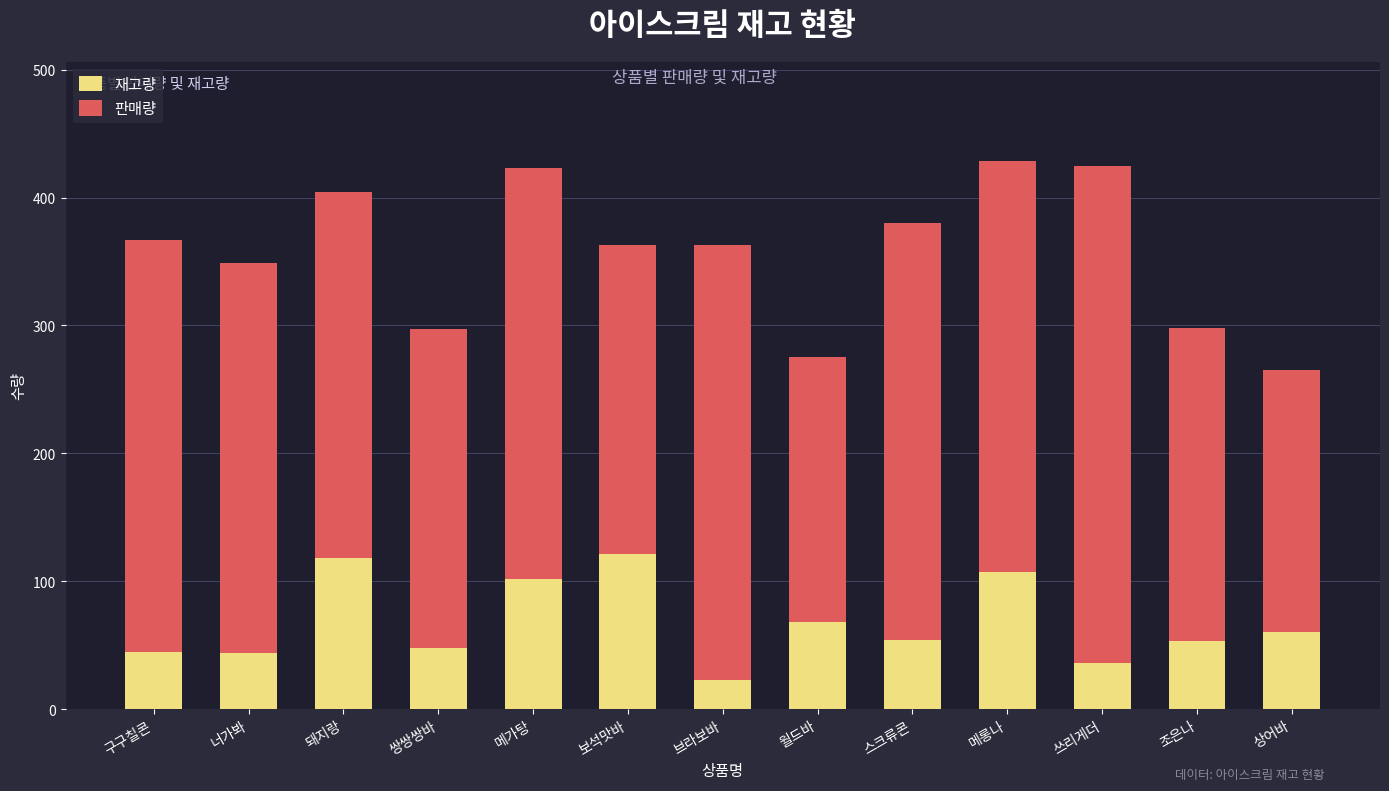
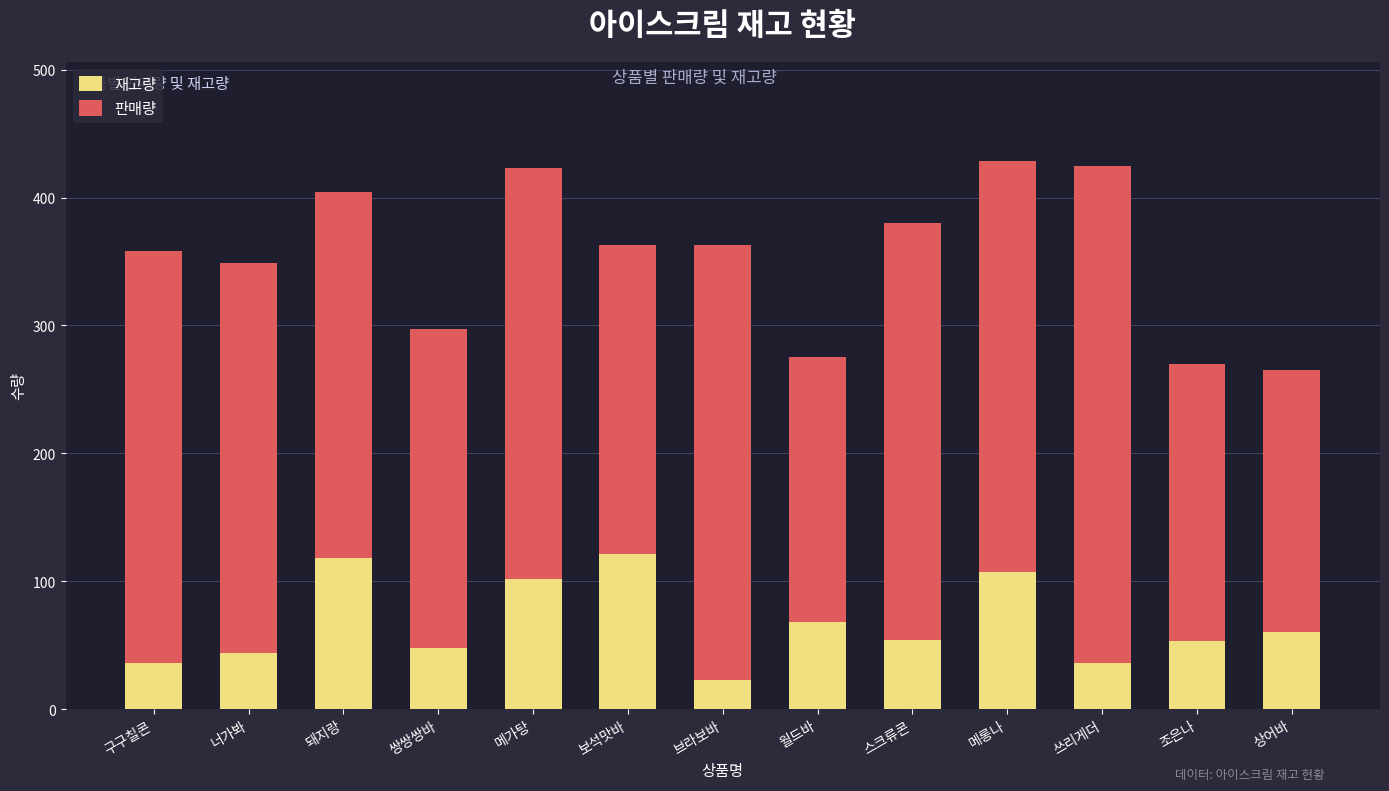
재고량, 구구칠콘: 45 -> 36
판매량, 조은나: 245 -> 217
